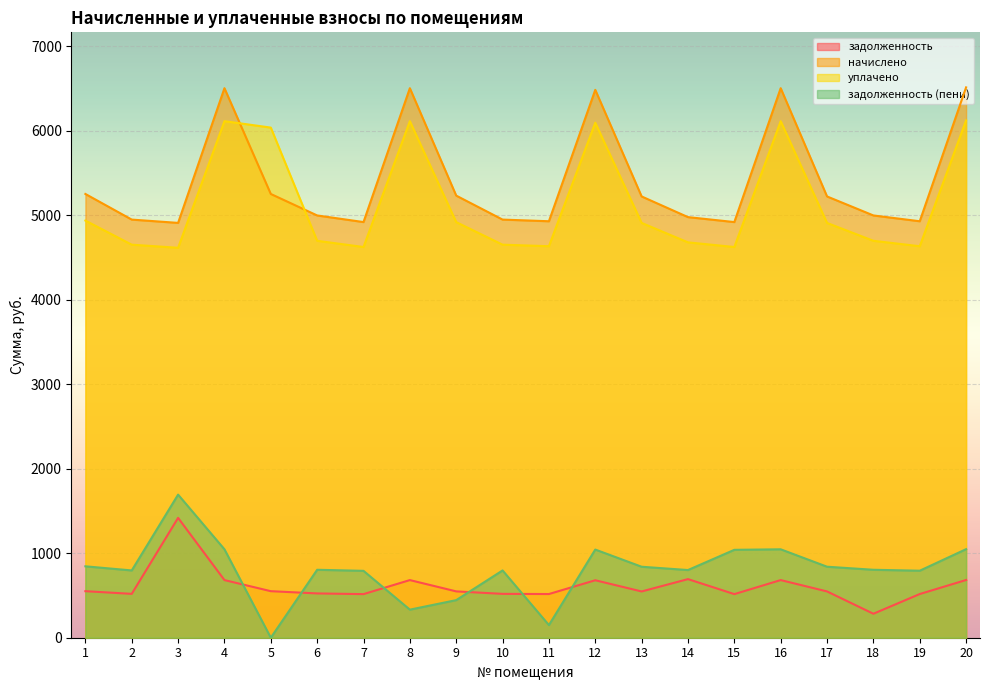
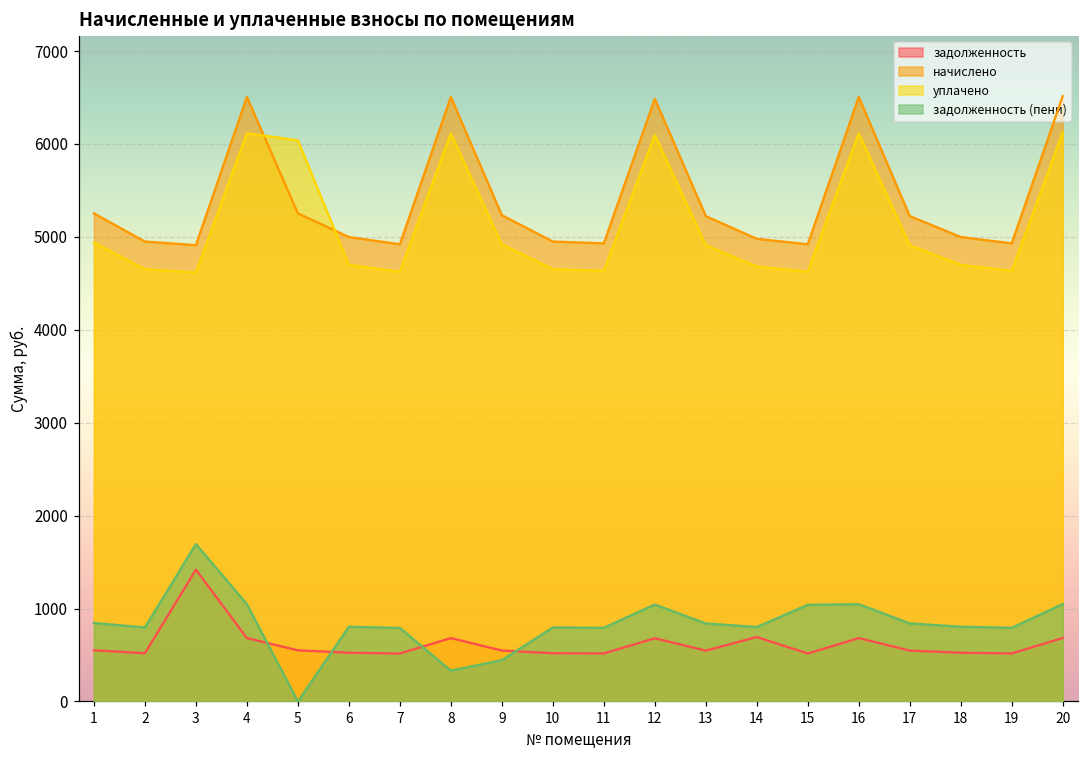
задолженность (пени), 11: 100 -> 800
задолженность, 18: 300 -> 500
